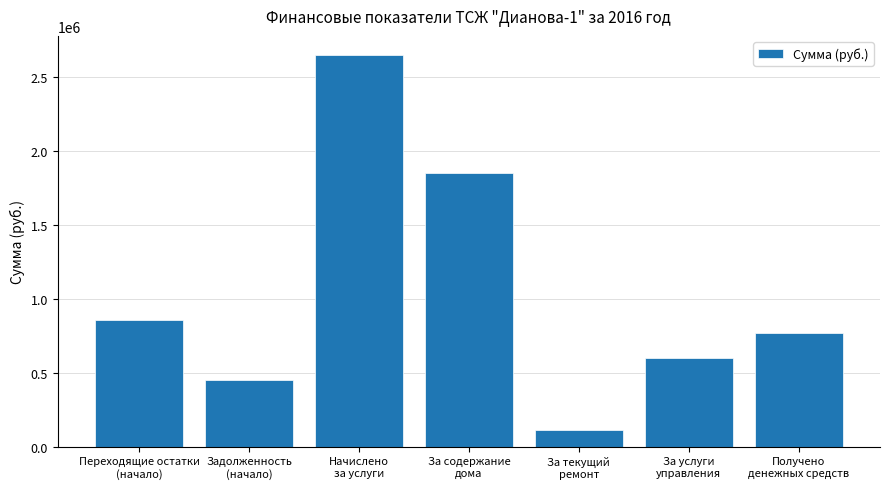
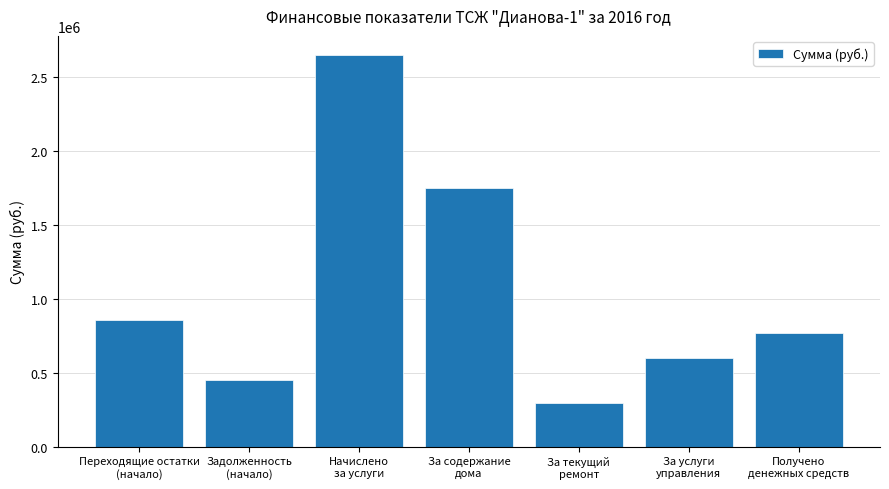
За содержание дома: 1850000 -> 1750000
За текущий ремонт: 110000 -> 300000
